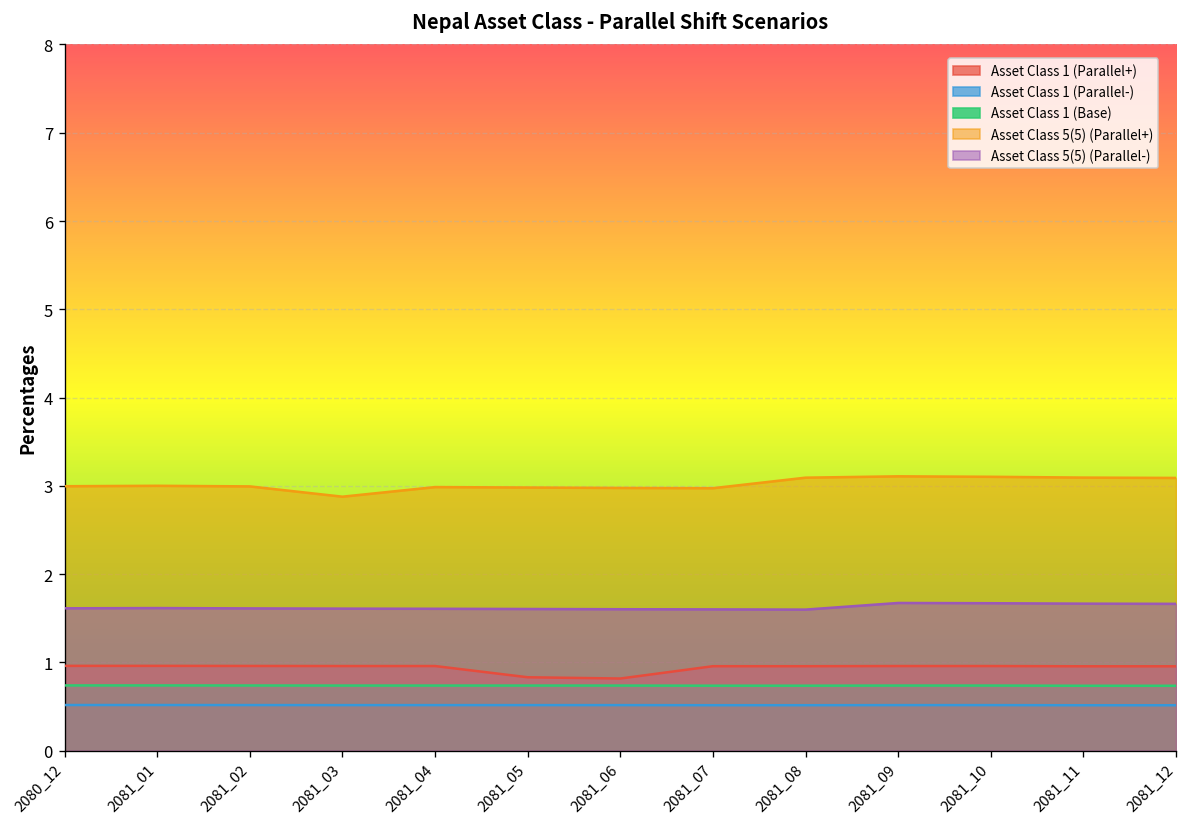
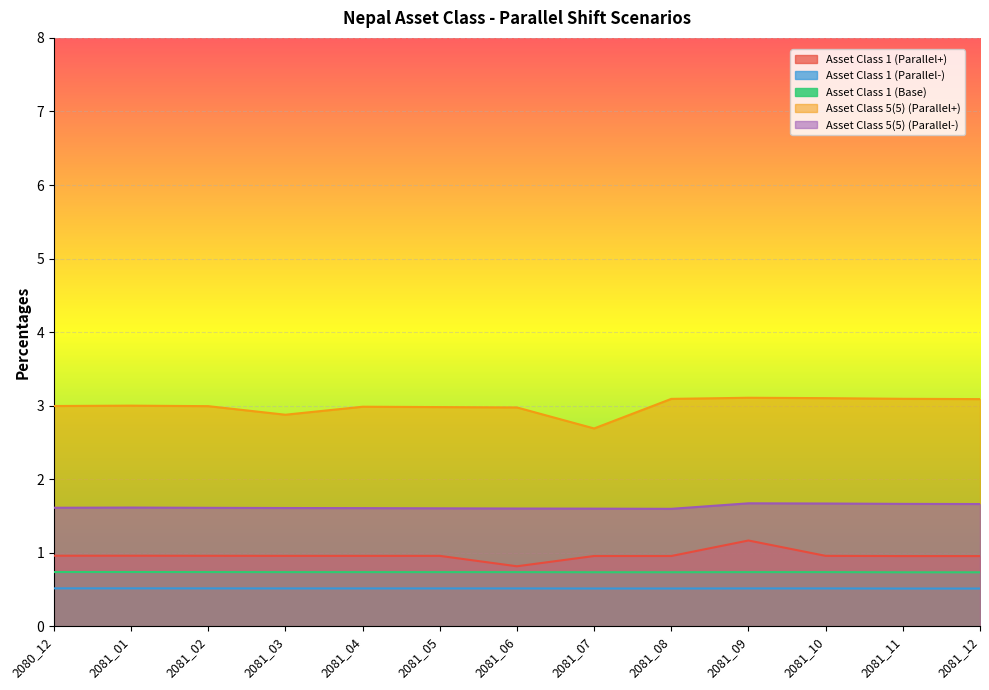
Asset Class 1 (Parallel+), 2081_05: 0.8 -> 1.0
Asset Class 5(5) (Parallel+), 2081_07: 3.0 -> 2.7
Asset Class 1 (Parallel+), 2081_09: 1.0 -> 1.2
